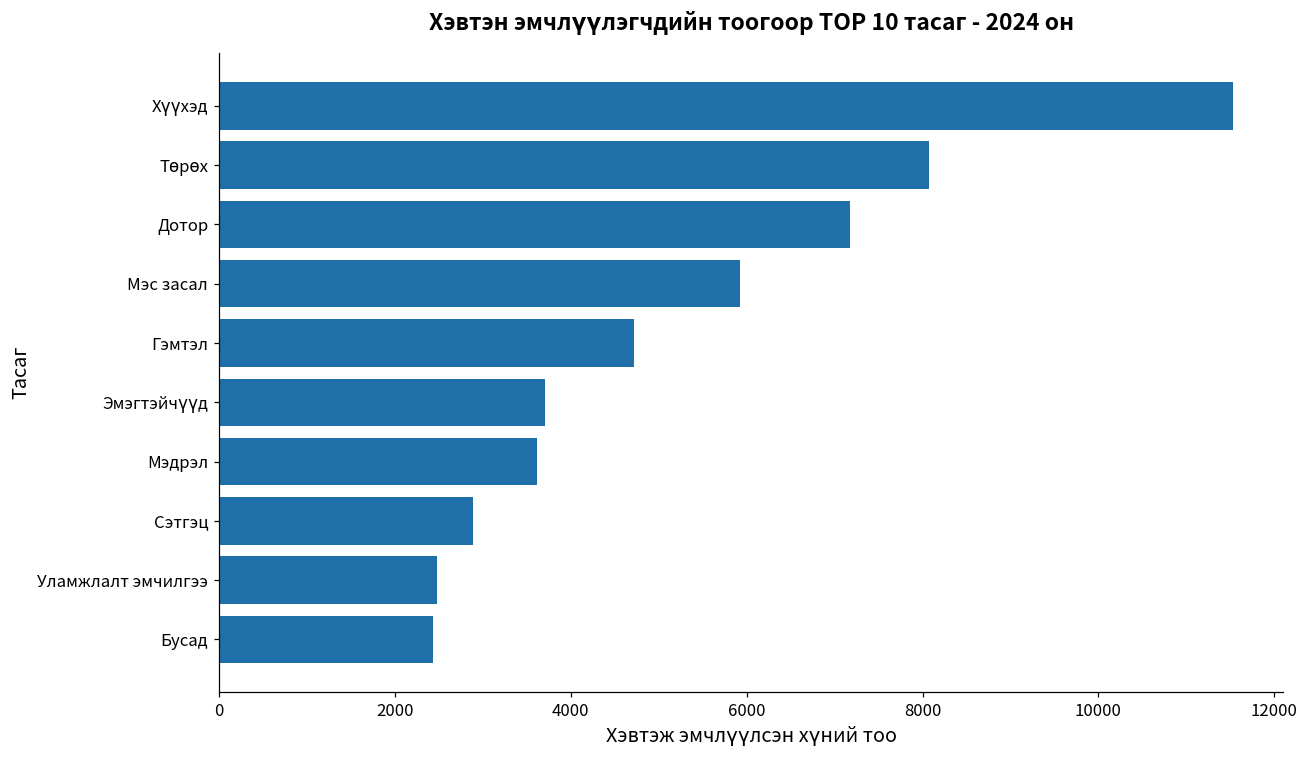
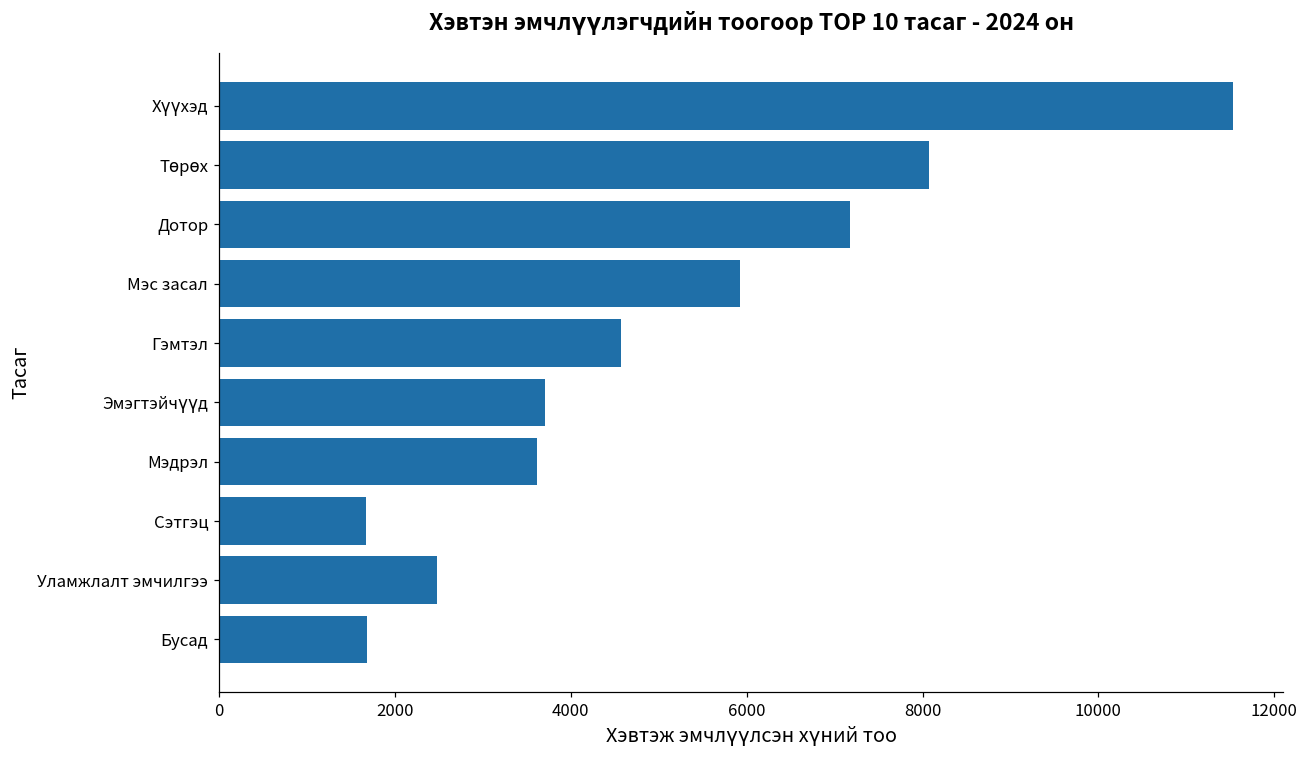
Гэмтэл: 4700 -> 4600
Сэтгэц: 2900 -> 1700
Бусад: 2400 -> 1700
